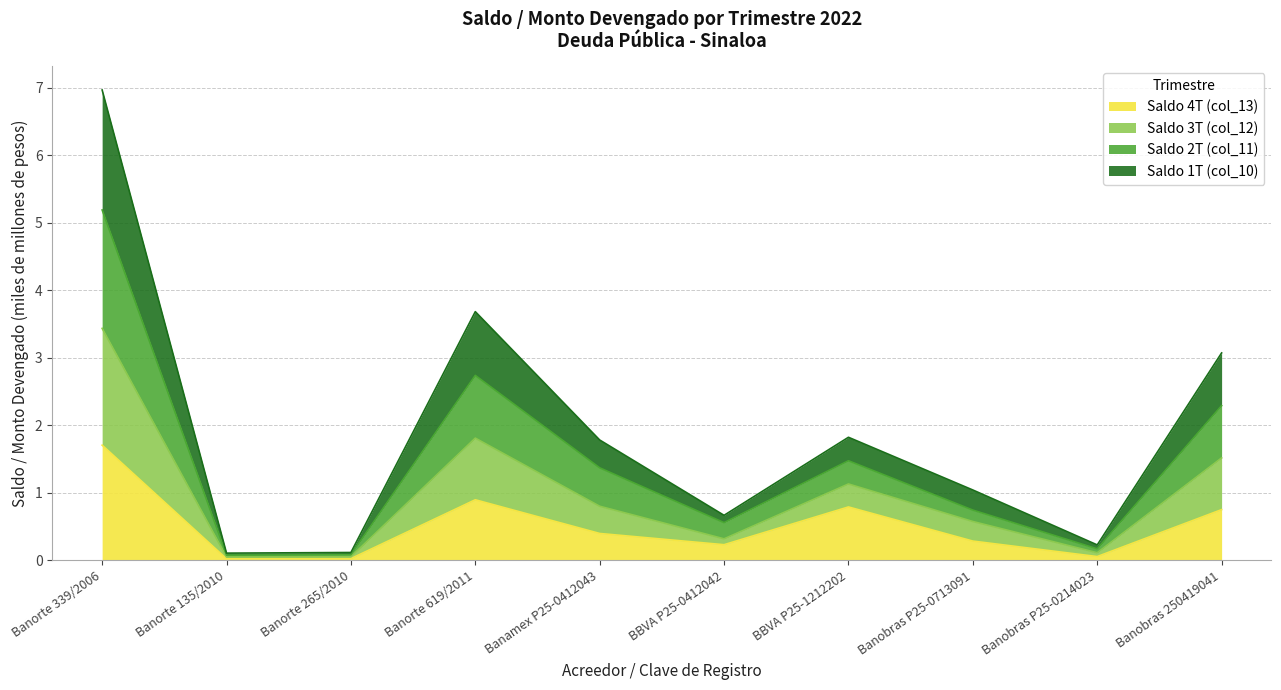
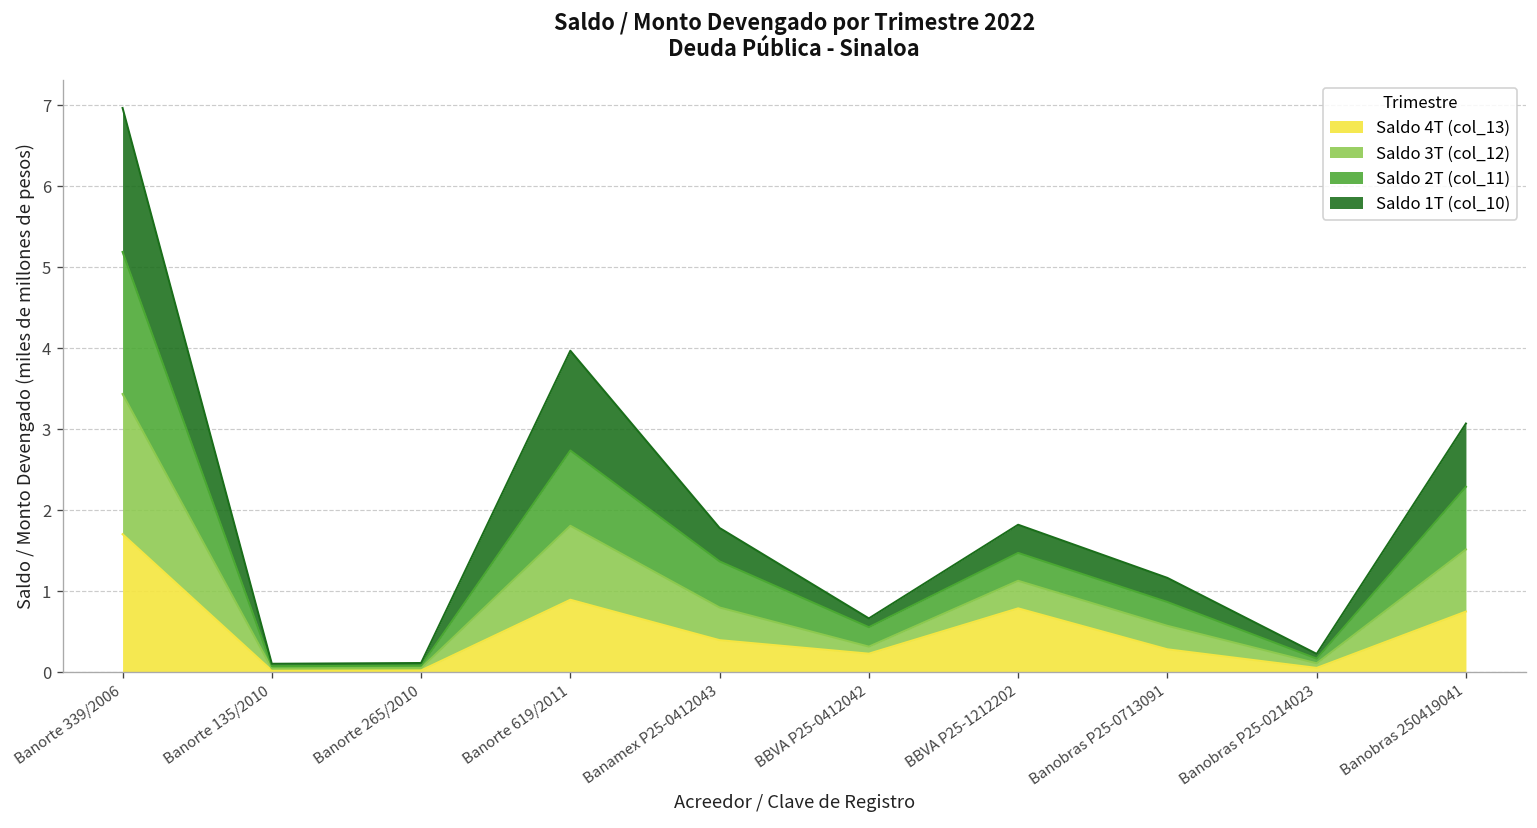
Saldo 1T (col_10), Banorte 619/2011: 0.9 -> 1.2
Saldo 2T (col_11), Banobras P25-0713091: 0.2 -> 0.3
